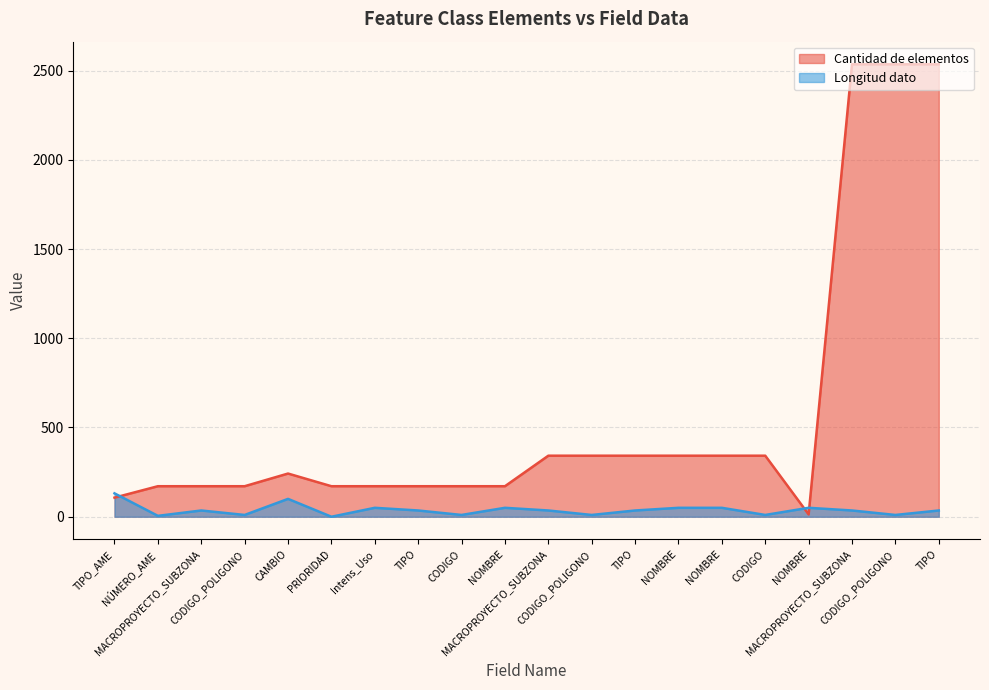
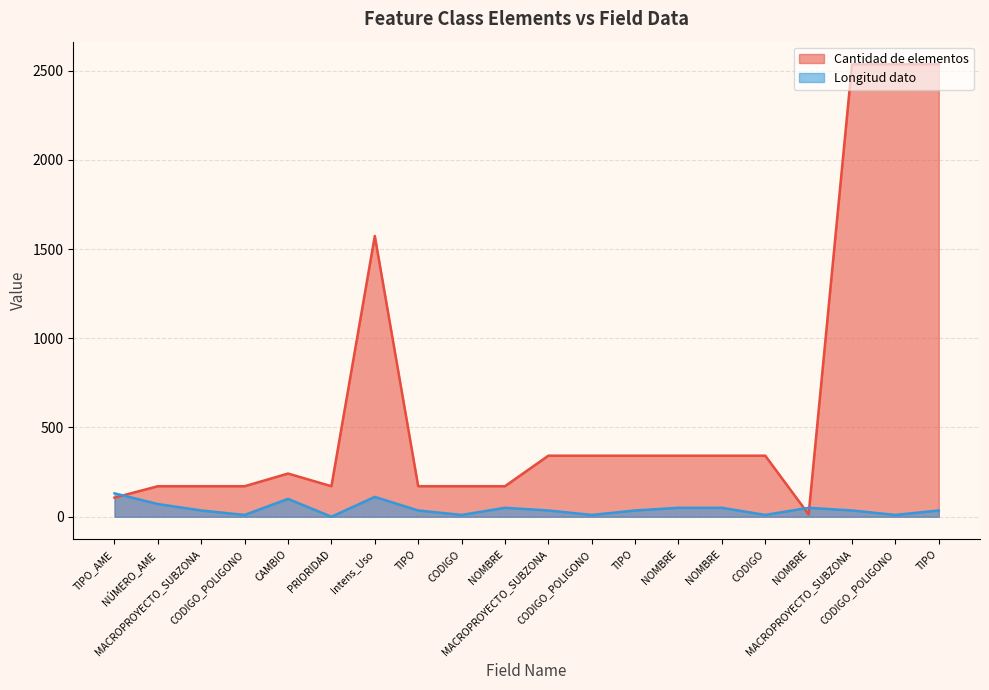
Longitud dato, NÚMERO_AME: 10 -> 70
Cantidad de elementos, Intens_Uso: 170 -> 1570
Longitud dato, Intens_Uso: 50 -> 110
